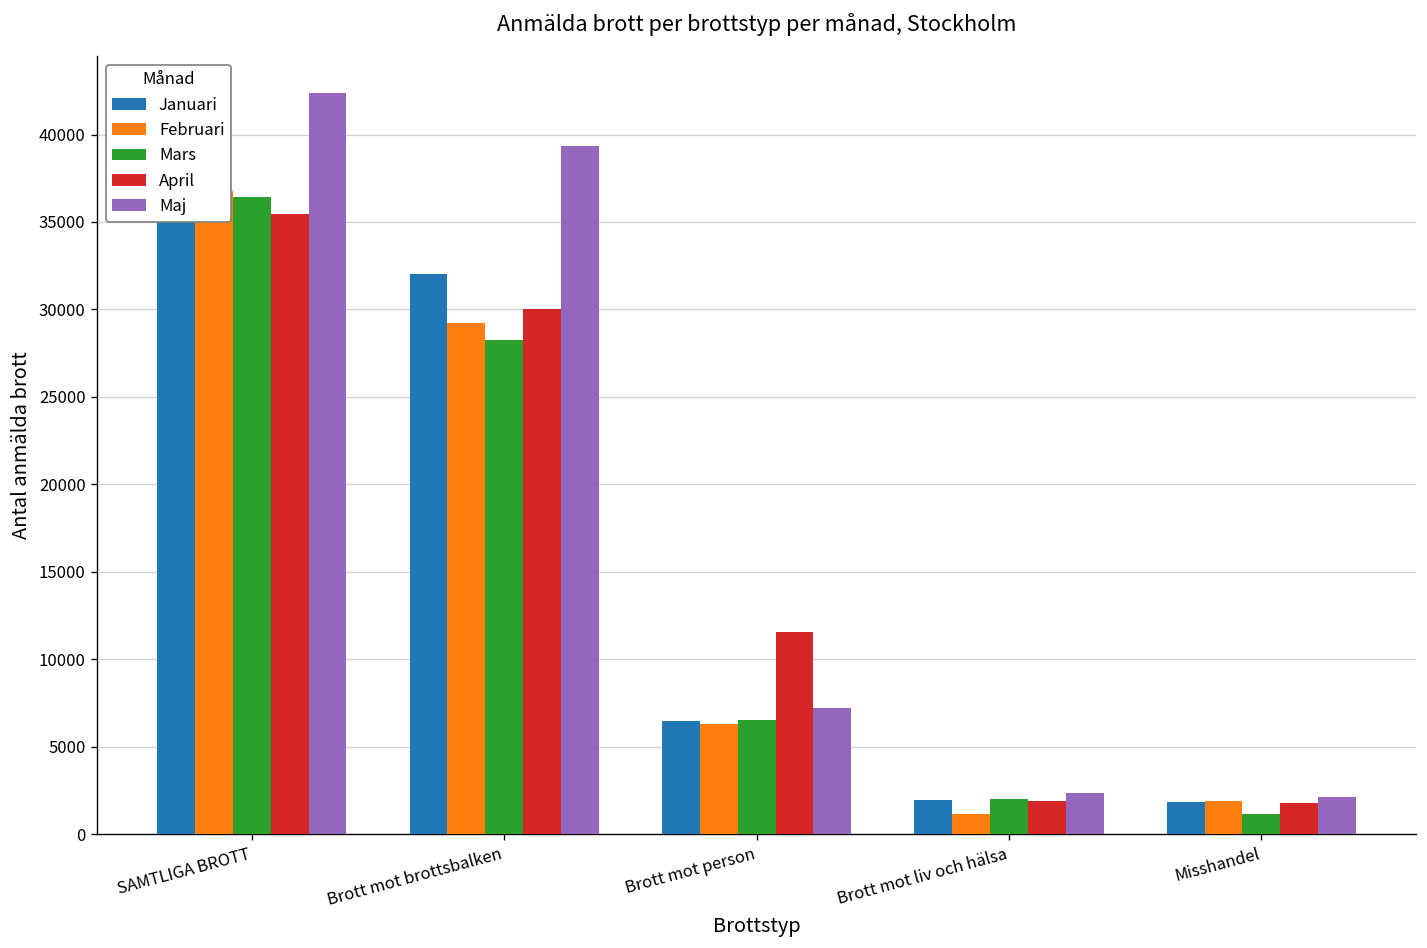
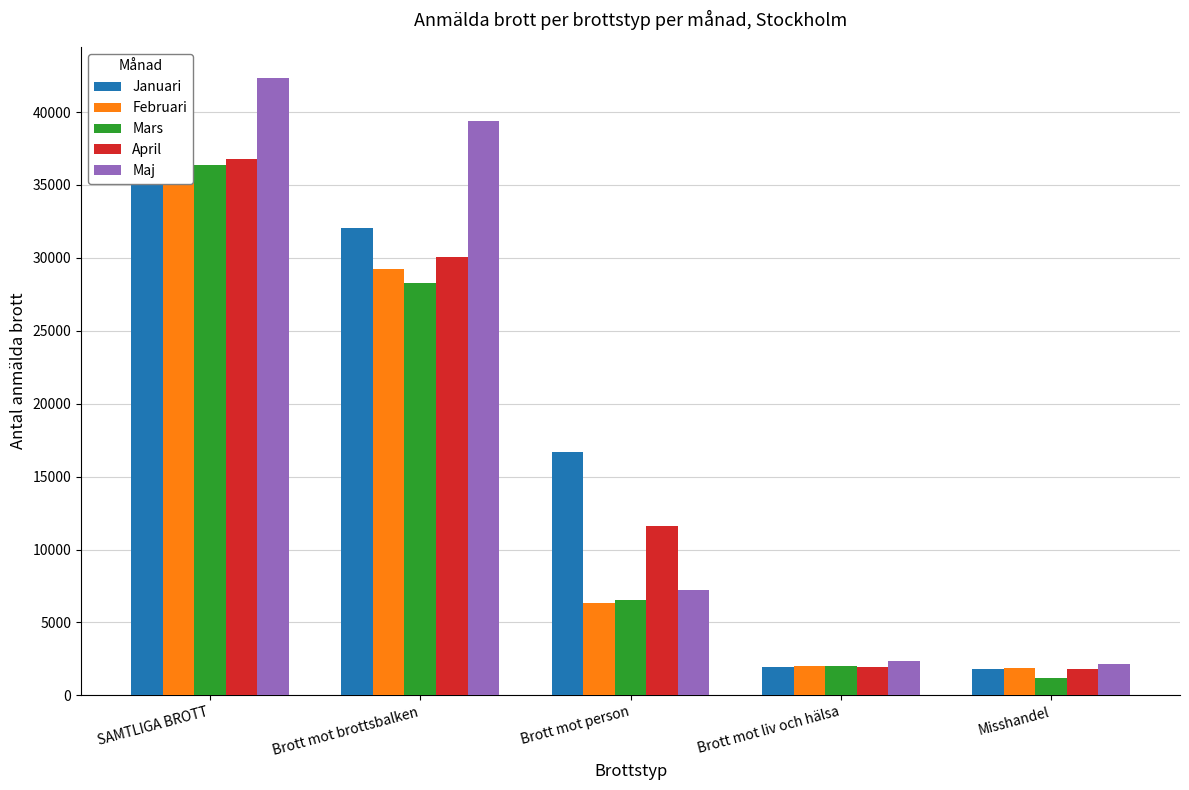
April, SAMTLIGA BROTT: 35400 -> 36800
Januari, Brott mot person: 6500 -> 16700
Februari, Brott mot liv och hälsa: 1200 -> 2000
